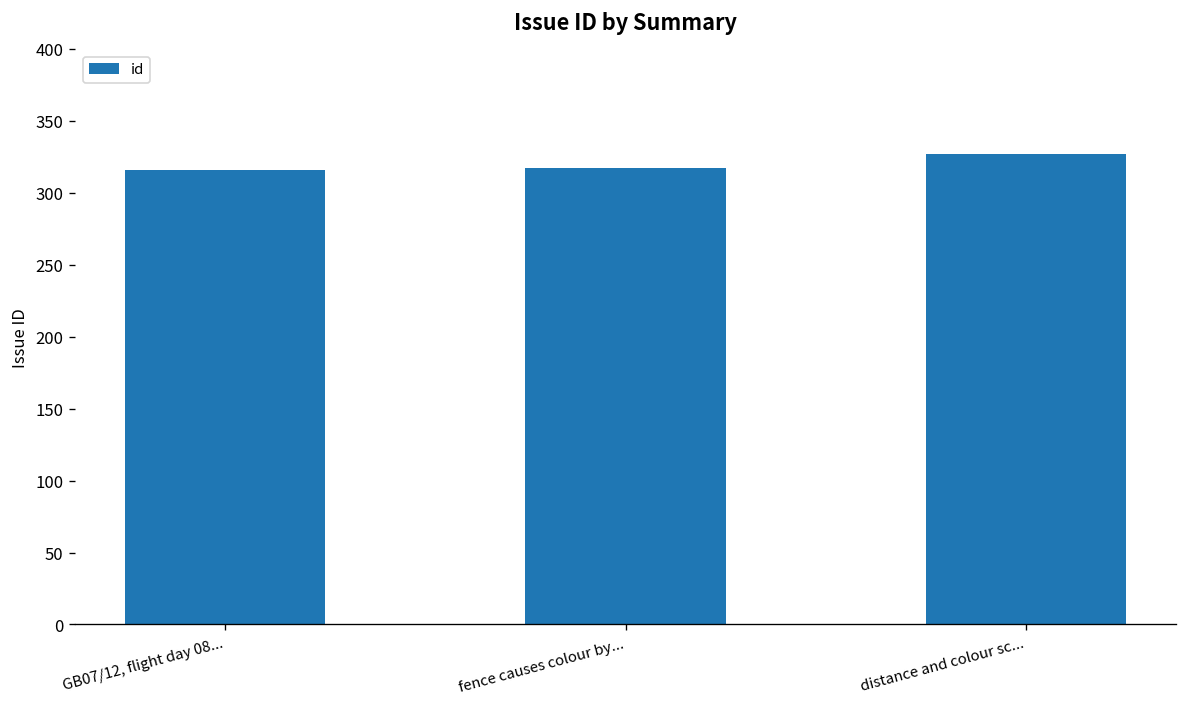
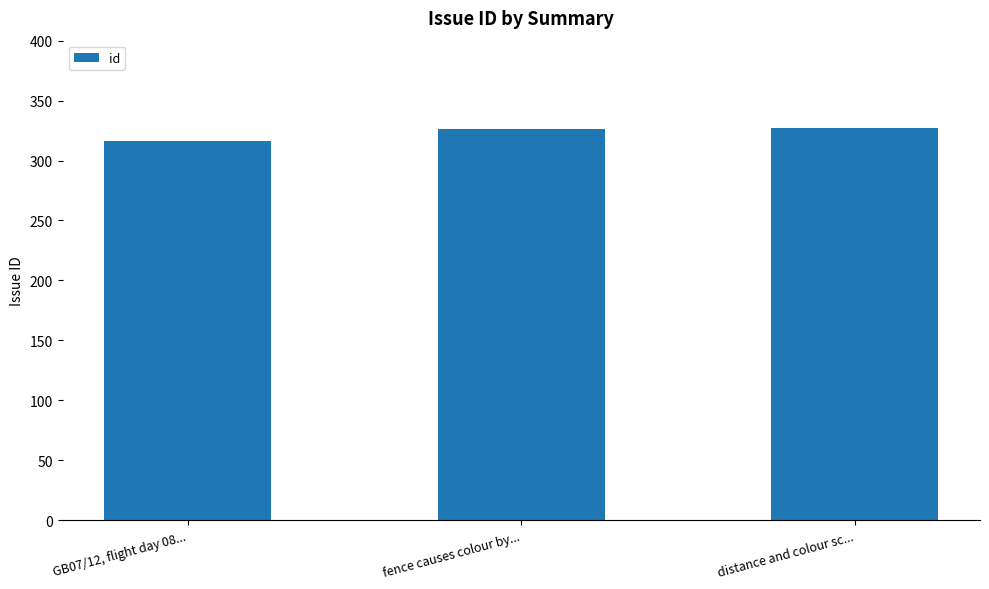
fence causes colour by...: 317 -> 326
